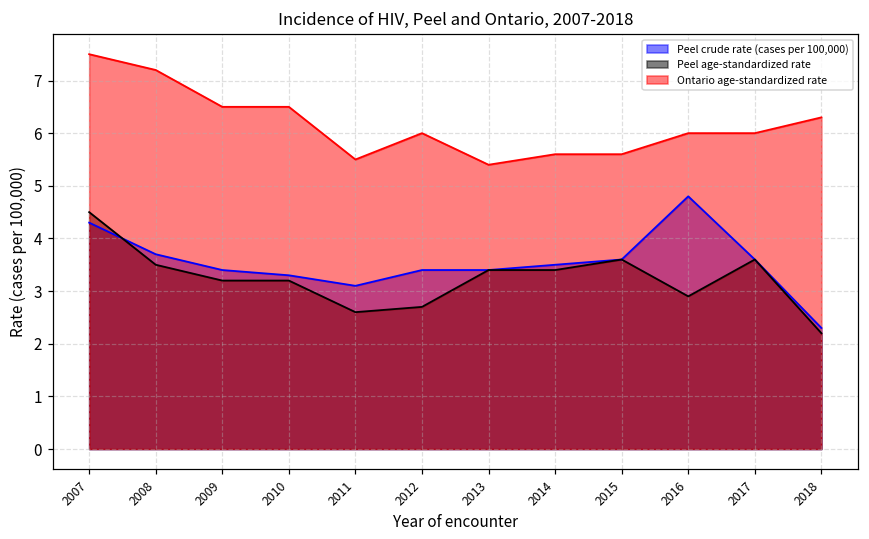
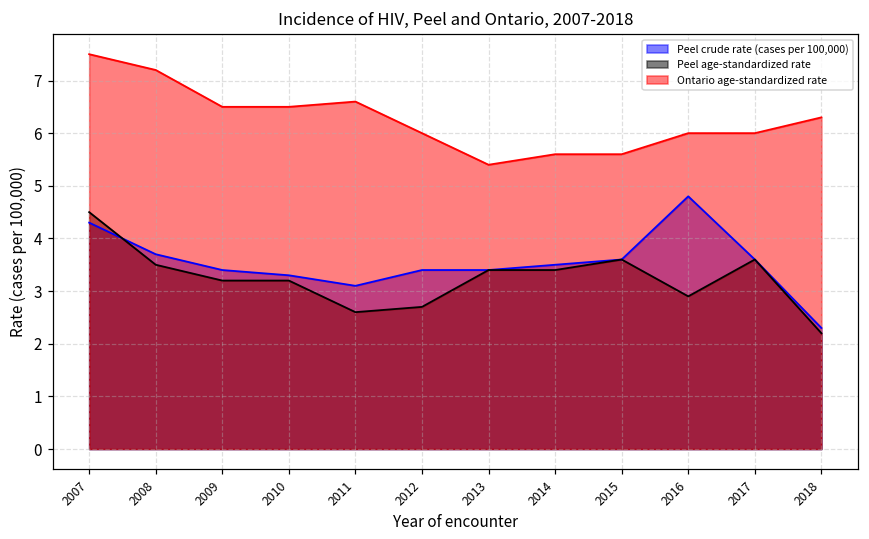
Ontario age-standardized rate, 2011: 5.5 -> 6.6
